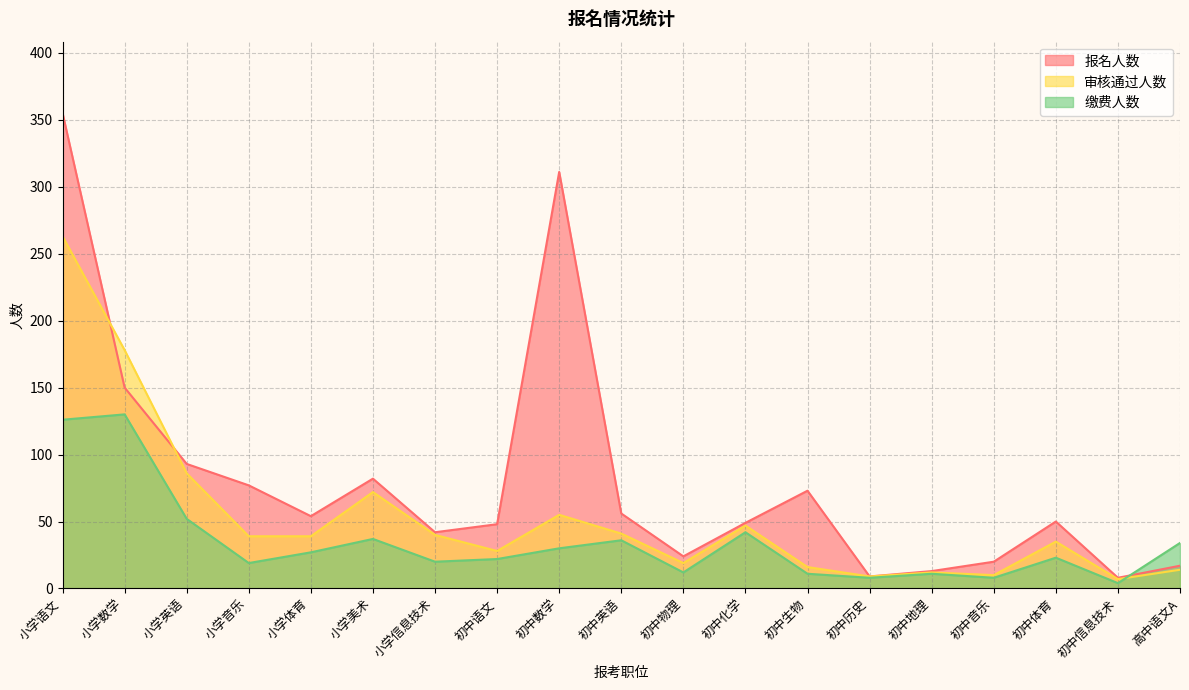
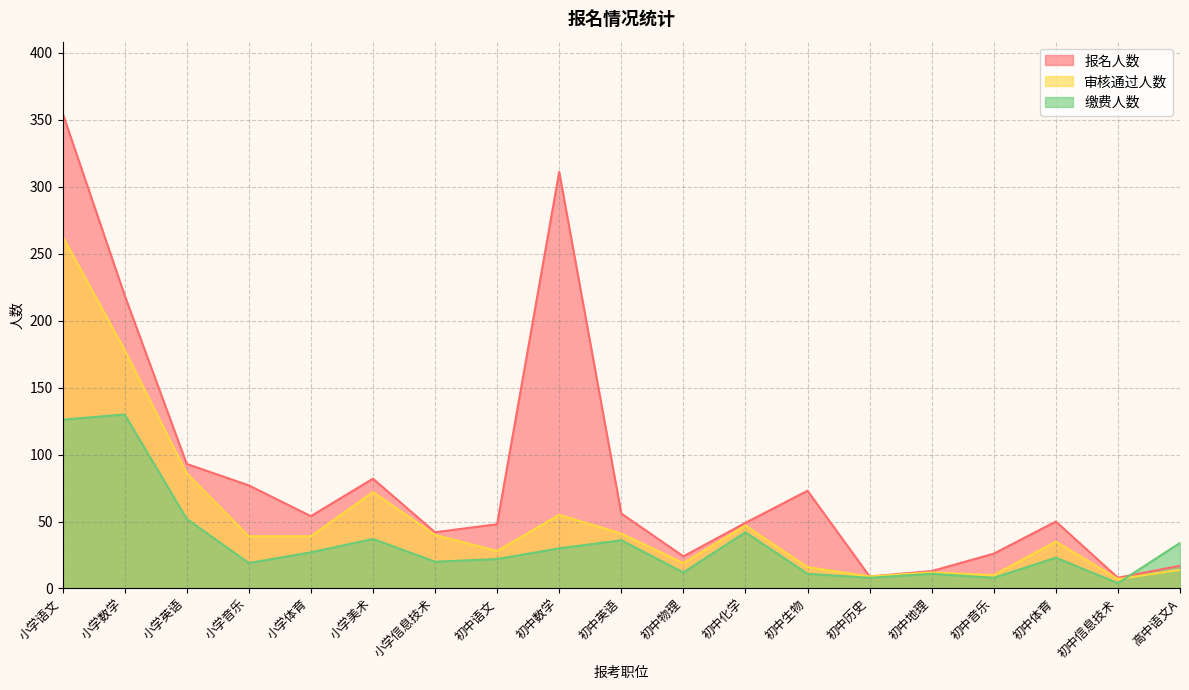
报名人数, 小学数学: 150 -> 219
报名人数, 初中音乐: 20 -> 26
